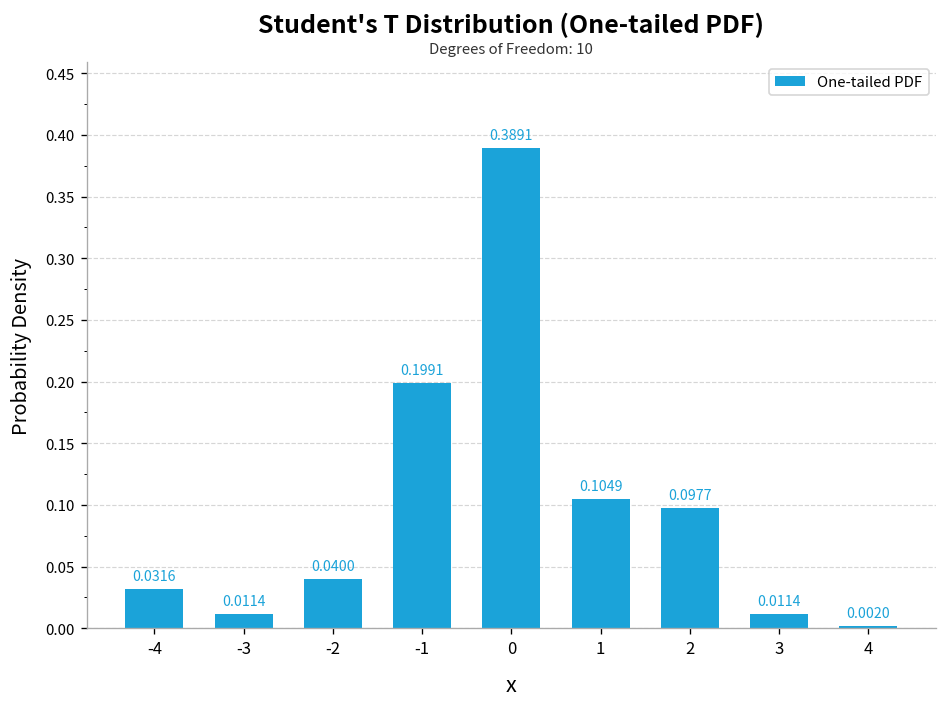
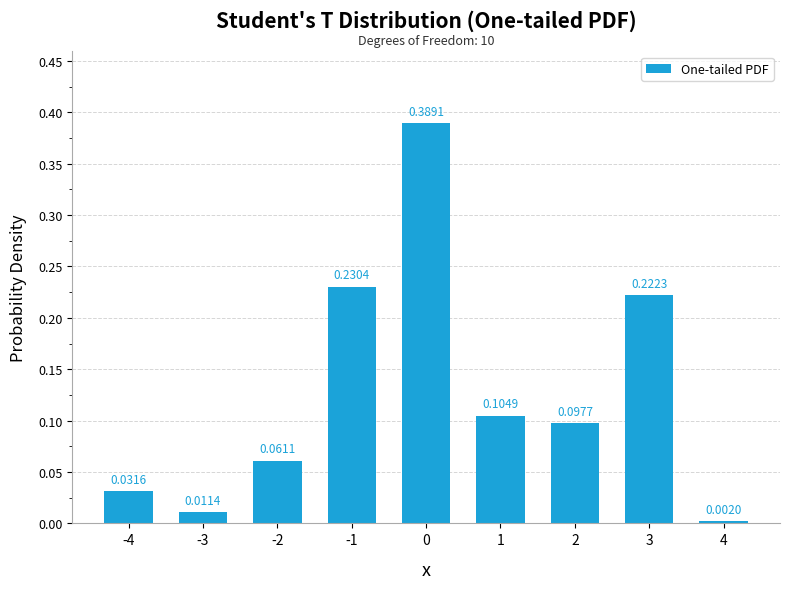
-2: 0.0400 -> 0.0611
-1: 0.1991 -> 0.2304
3: 0.0114 -> 0.2223
